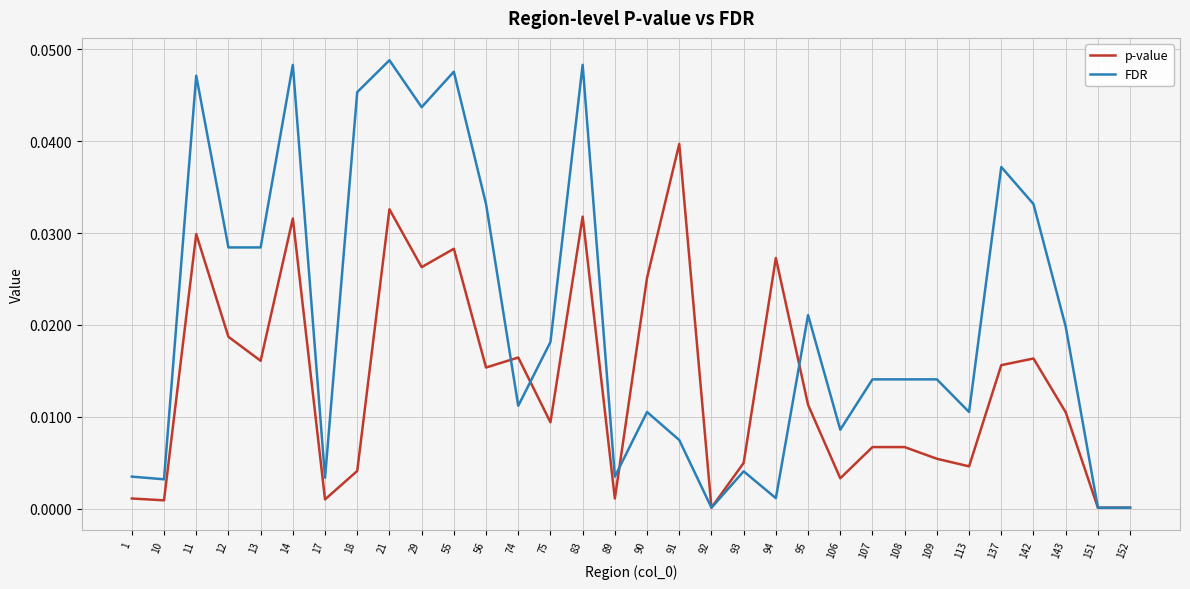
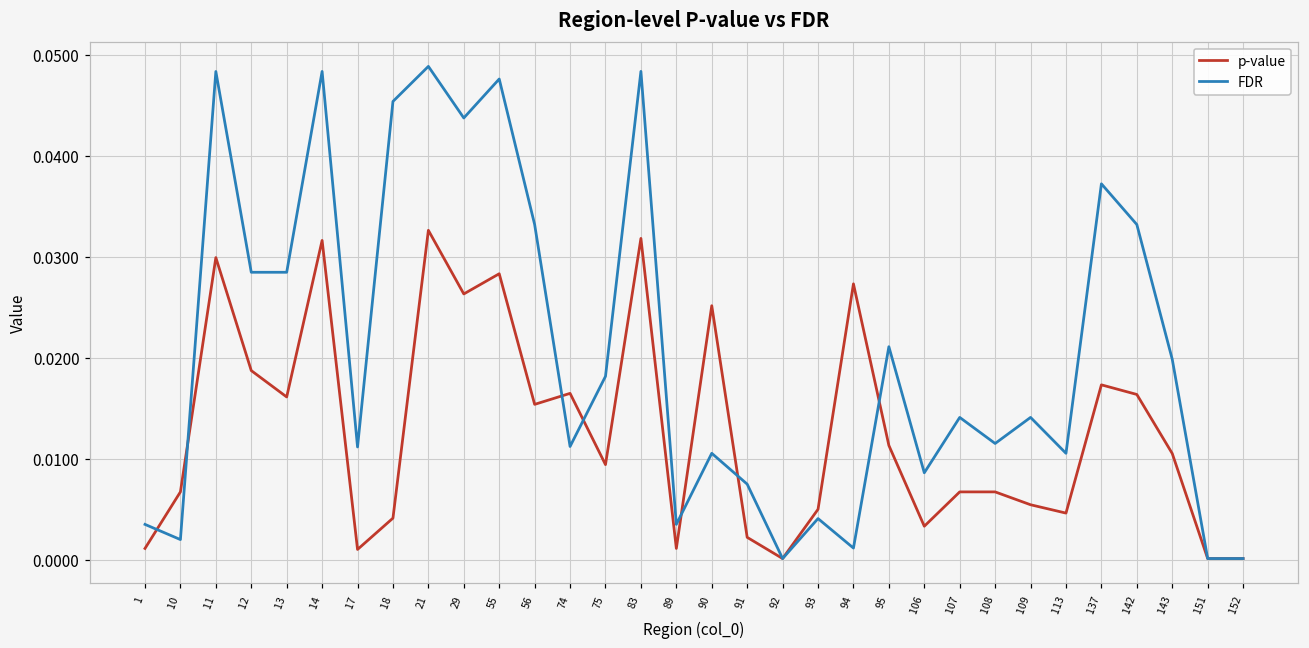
p-value, 10: 0.001 -> 0.007
FDR, 10: 0.003 -> 0.002
FDR, 11: 0.047 -> 0.048
FDR, 17: 0.003 -> 0.011
p-value, 91: 0.040 -> 0.002
FDR, 108: 0.014 -> 0.011
p-value, 137: 0.016 -> 0.017
